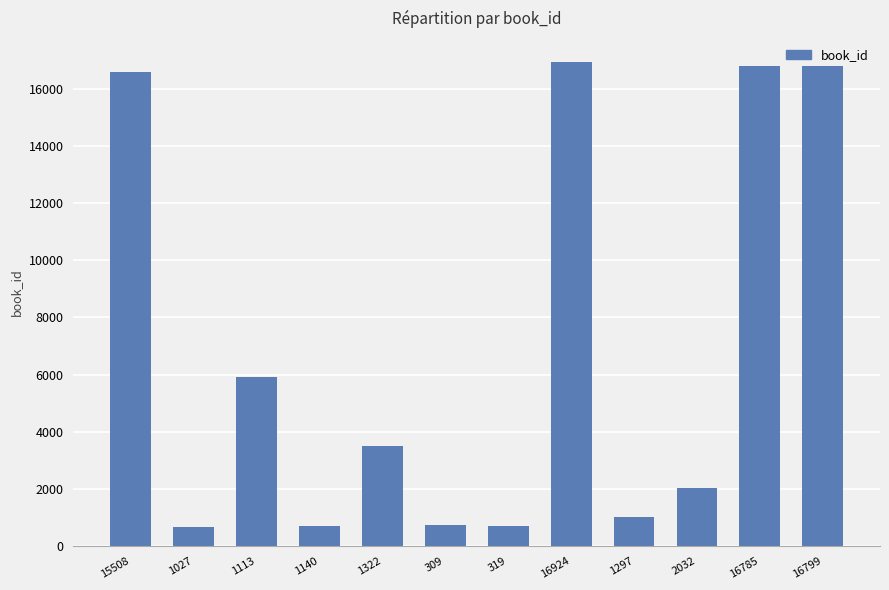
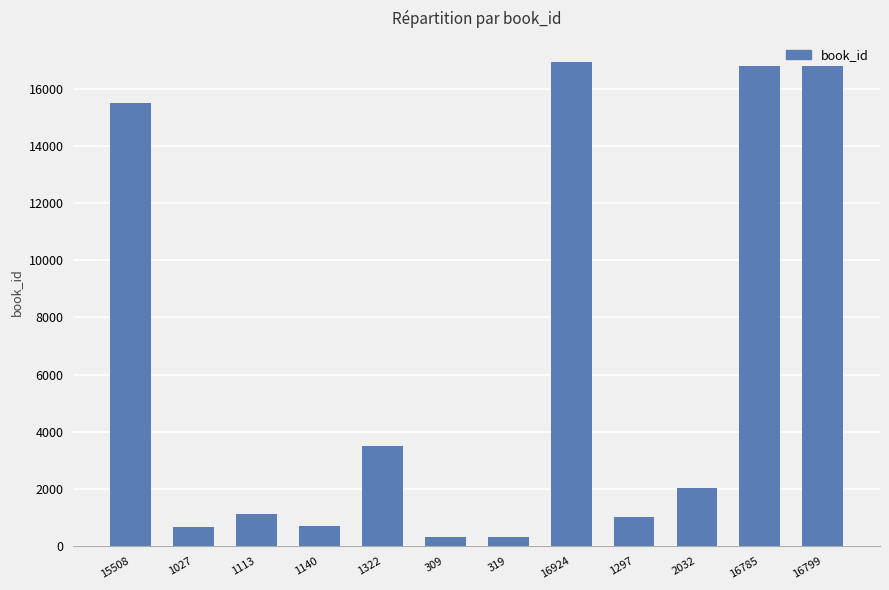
15508: 16600 -> 15500
1113: 5900 -> 1100
309: 700 -> 300
319: 700 -> 300
